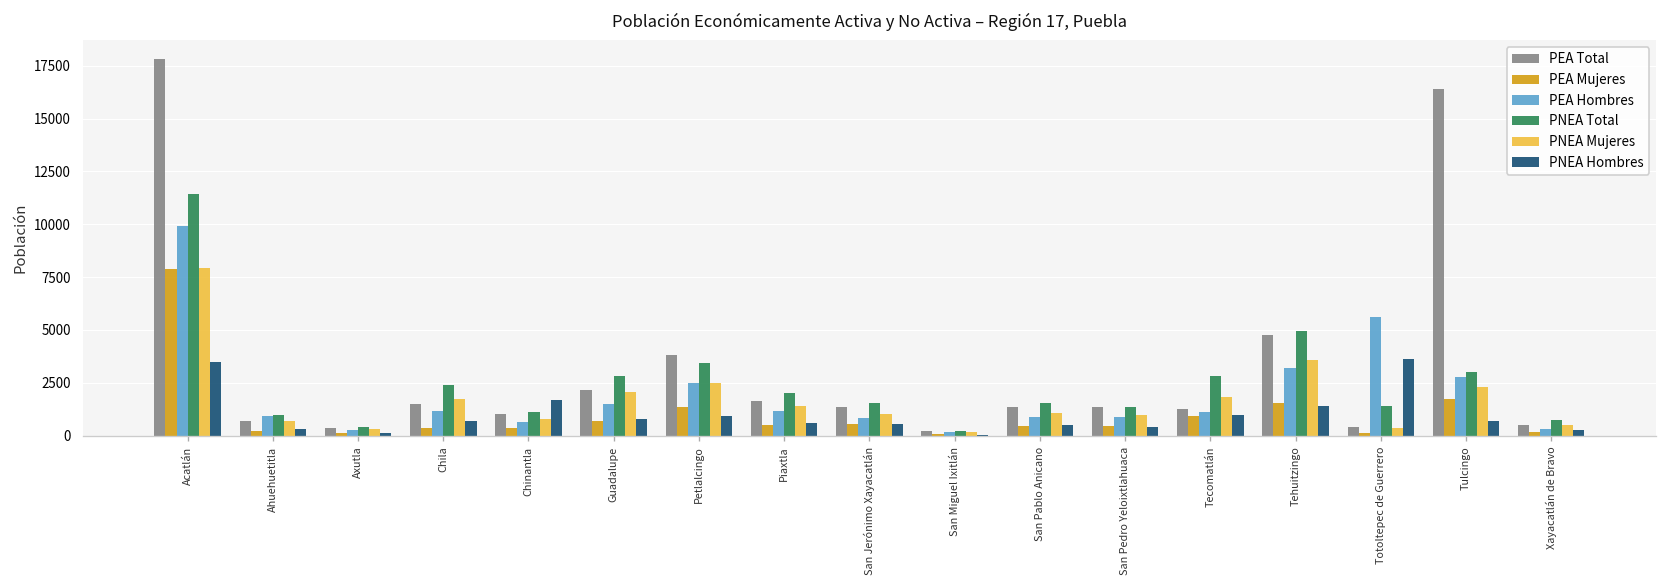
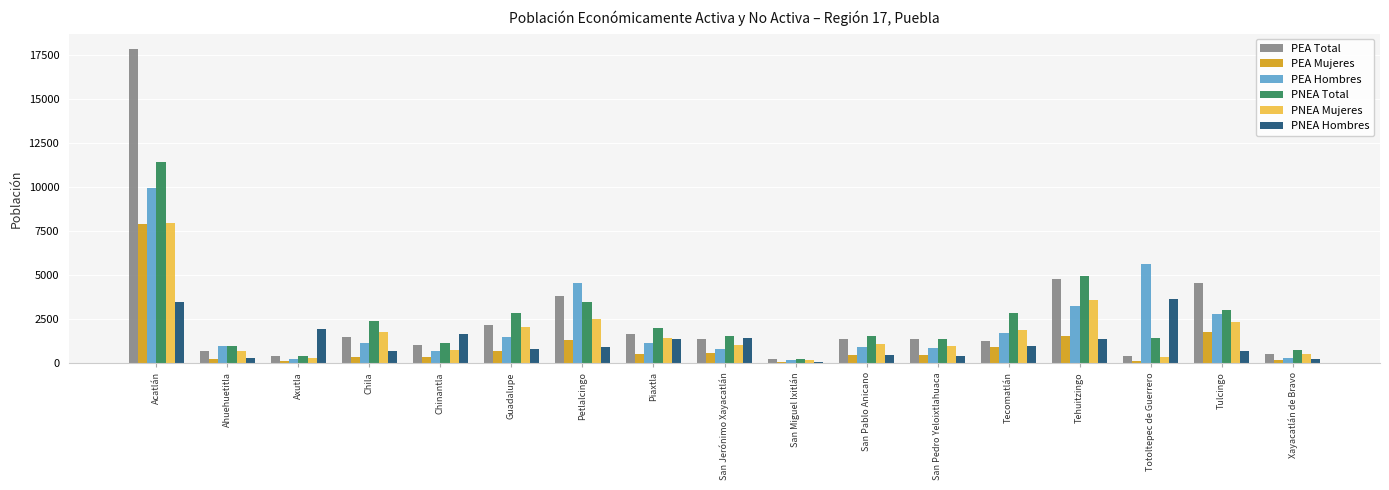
PNEA Hombres, Axutla: 100 -> 1900
PEA Hombres, Petlalcingo: 2500 -> 4500
PNEA Hombres, Piaxtla: 600 -> 1400
PNEA Hombres, San Jerónimo Xayacatlán: 600 -> 1400
PEA Hombres, Tecomatlán: 1100 -> 1700
PEA Total, Tulcingo: 16400 -> 4500
